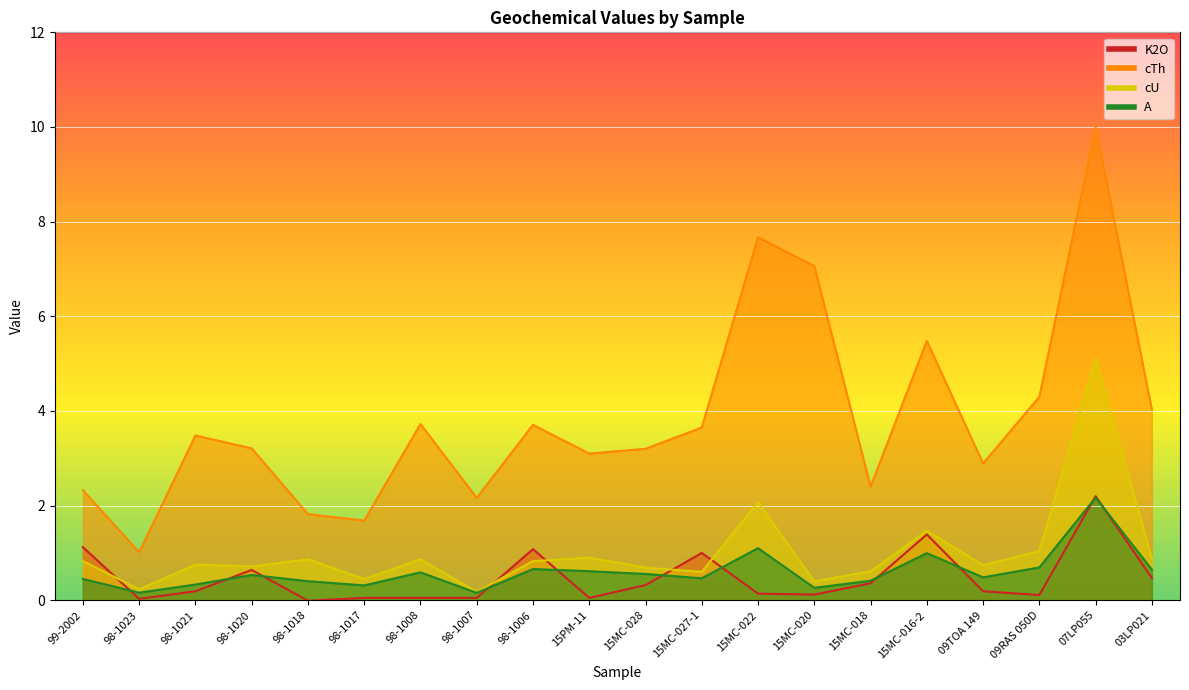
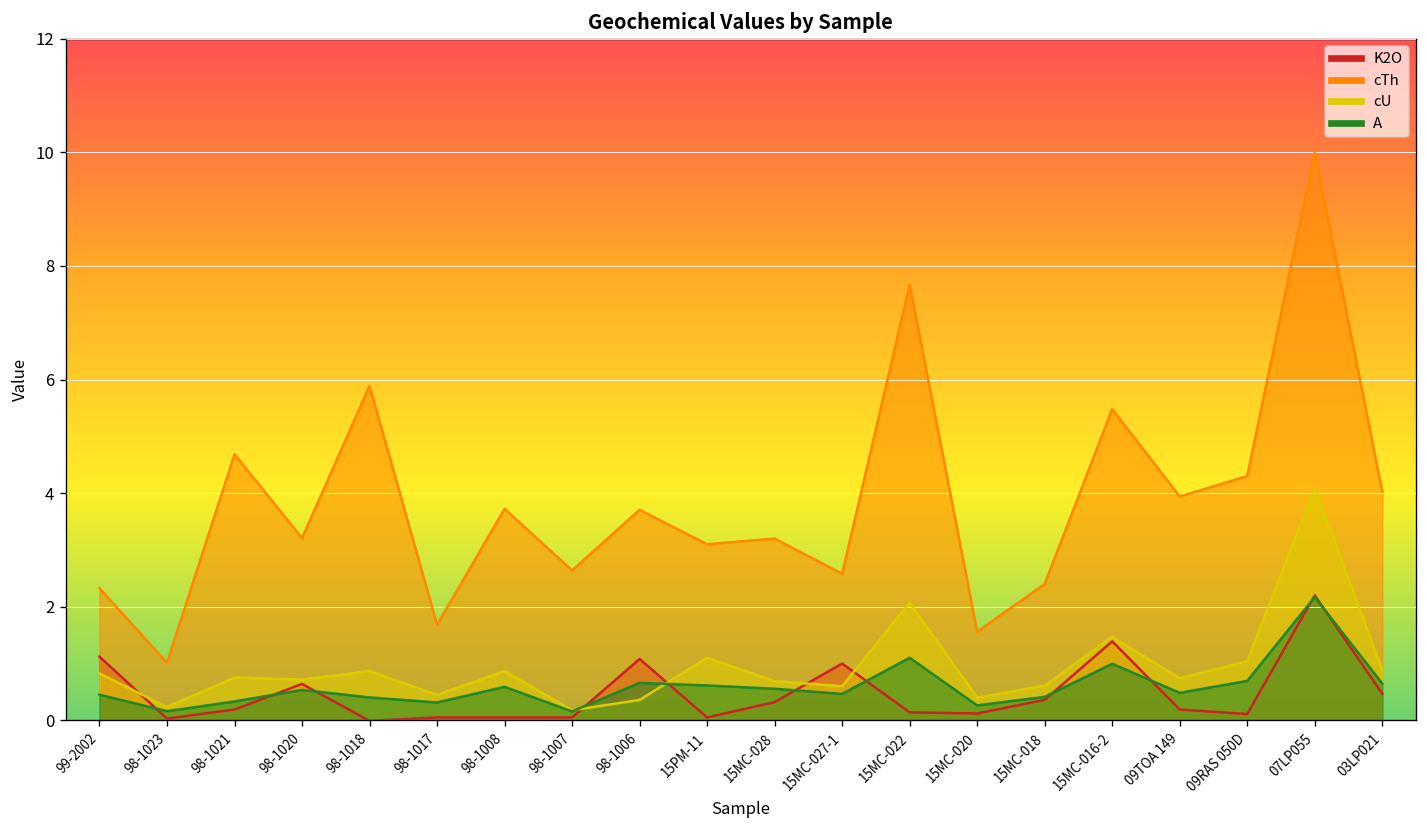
cTh, 98-1021: 3.5 -> 4.7
cTh, 98-1018: 1.8 -> 5.9
cTh, 98-1007: 2.2 -> 2.6
cU, 98-1006: 0.8 -> 0.4
cU, 15PM-11: 0.9 -> 1.1
cTh, 15MC-027-1: 3.7 -> 2.6
cTh, 15MC-020: 7.1 -> 1.6
cTh, 09TOA 149: 2.9 -> 3.9
cU, 07LP055: 5.1 -> 4.1
